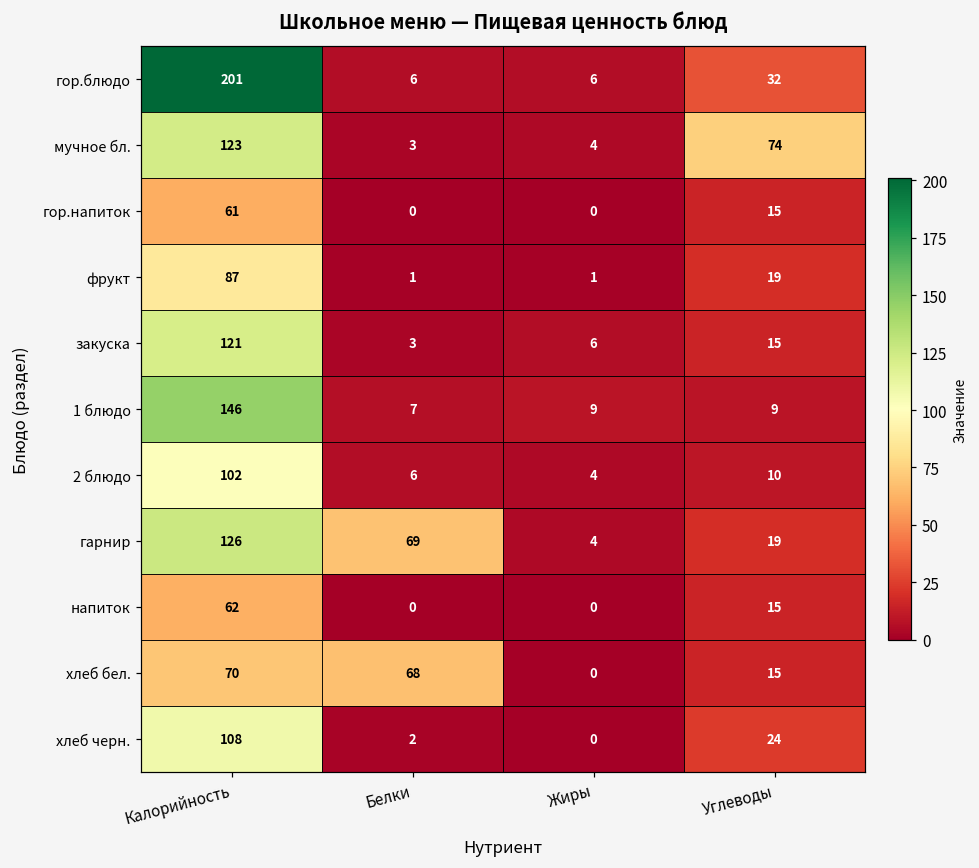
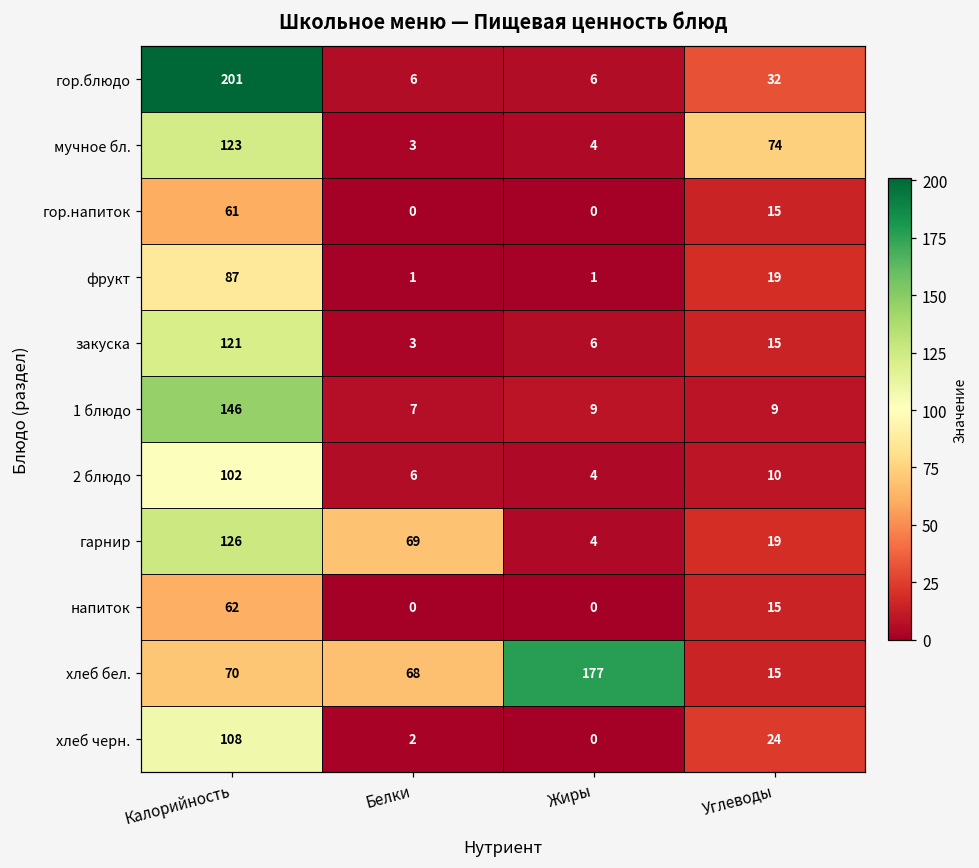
хлеб бел., Жиры: 0 -> 177
